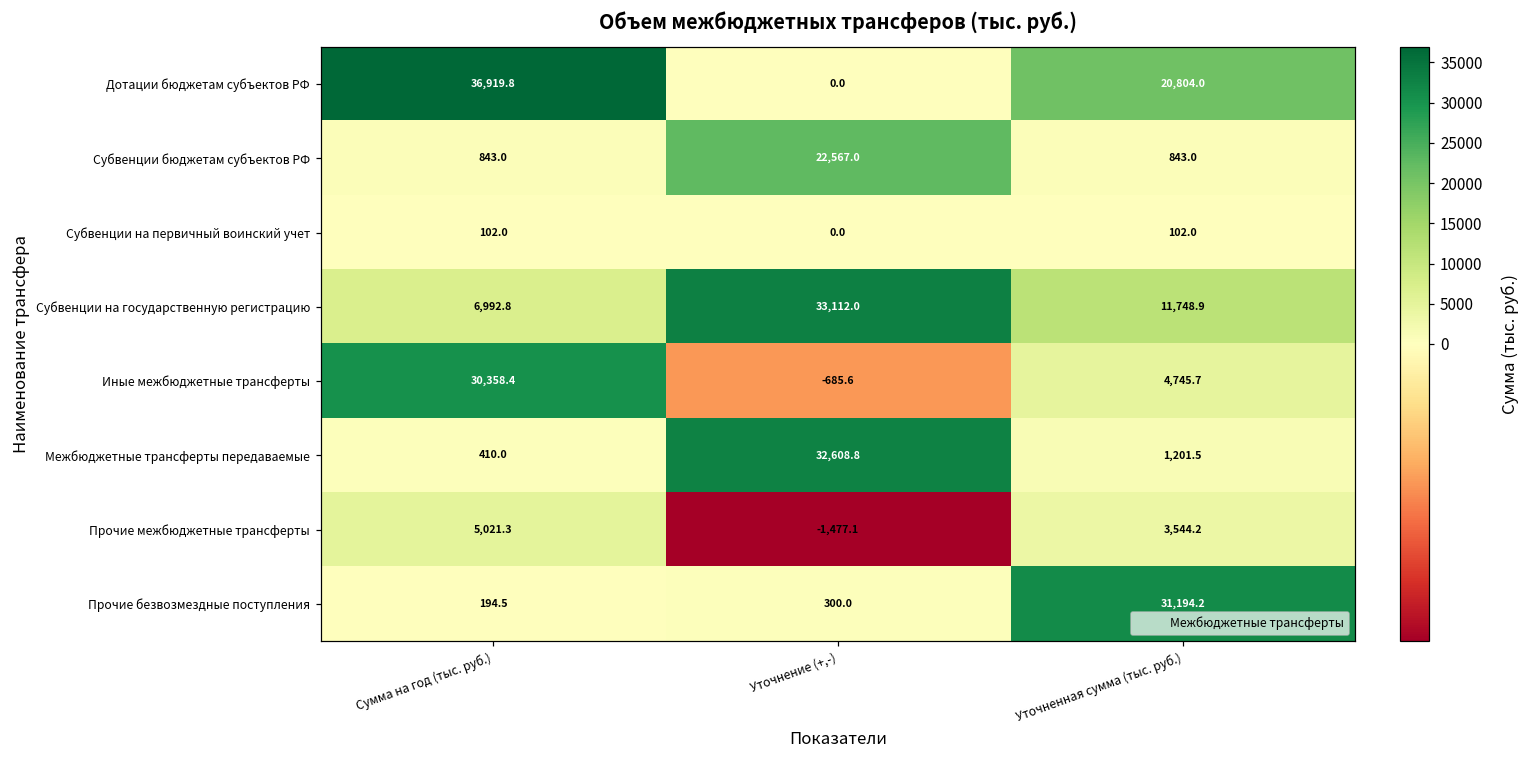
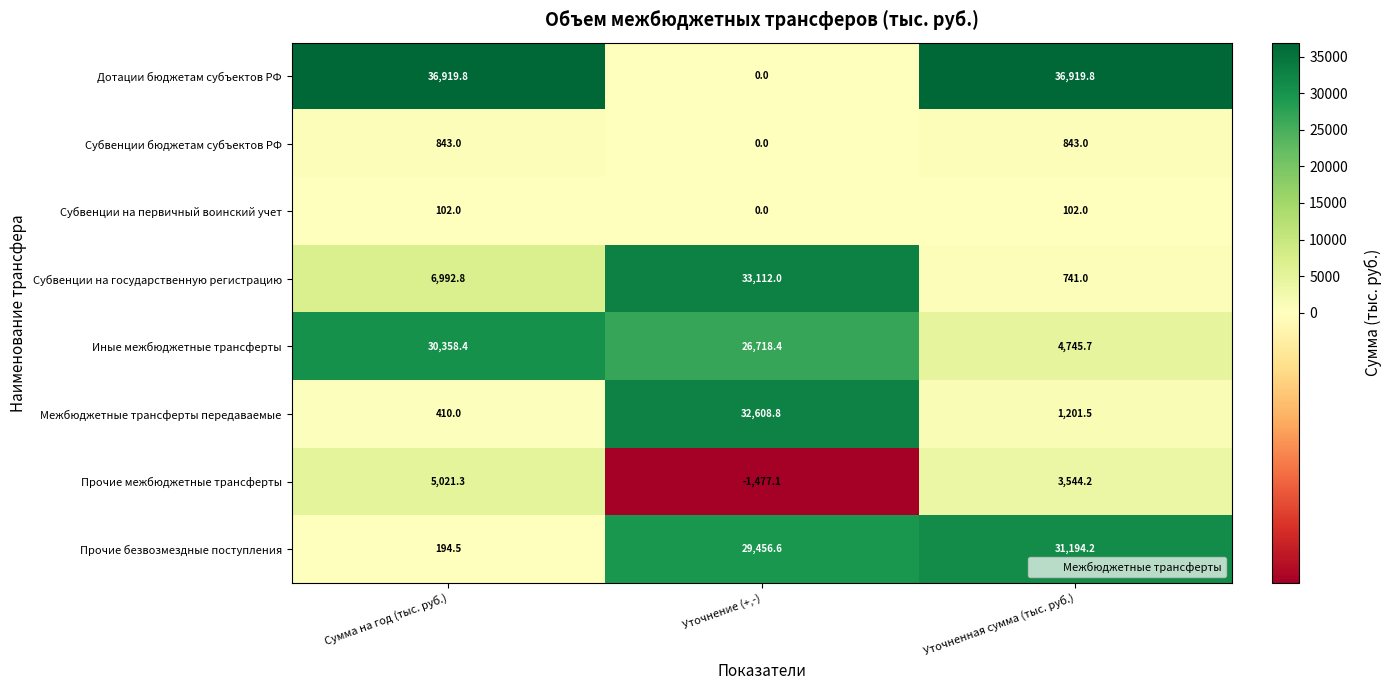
Дотации бюджетам субъектов РФ, Уточненная сумма (тыс. руб.): 20,804.0 -> 36,919.8
Субвенции бюджетам субъектов РФ, Уточнение (+,-): 22,567.0 -> 0.0
Субвенции на государственную регистрацию, Уточненная сумма (тыс. руб.): 11,748.9 -> 741.0
Иные межбюджетные трансферты, Уточнение (+,-): -685.6 -> 26,718.4
Прочие безвозмездные поступления, Уточнение (+,-): 300.0 -> 29,456.6
